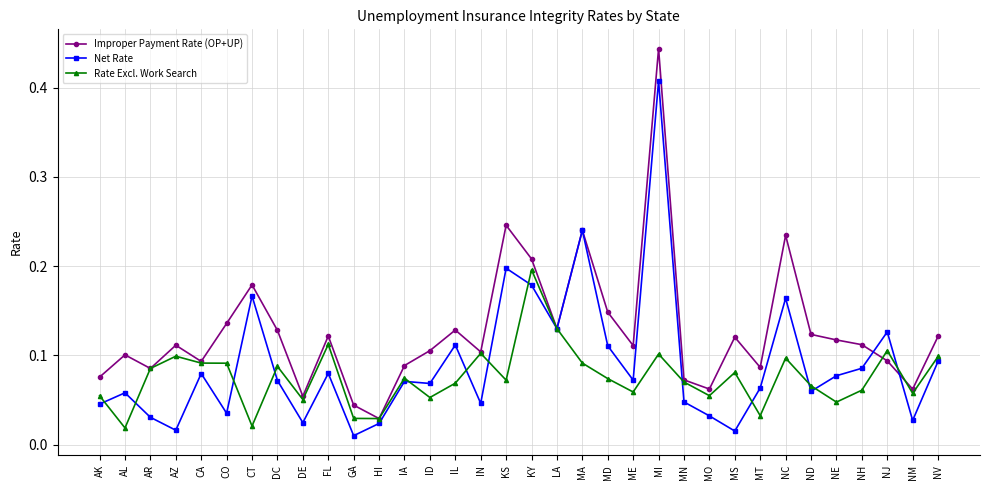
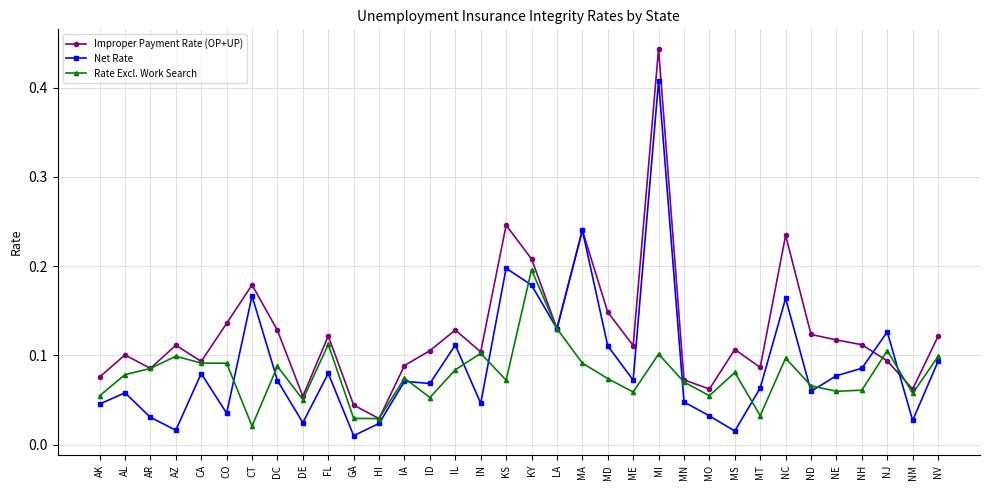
Rate Excl. Work Search, AL: 0.02 -> 0.08
Rate Excl. Work Search, IL: 0.07 -> 0.08
Improper Payment Rate (OP+UP), MS: 0.12 -> 0.11
Rate Excl. Work Search, NE: 0.05 -> 0.06
